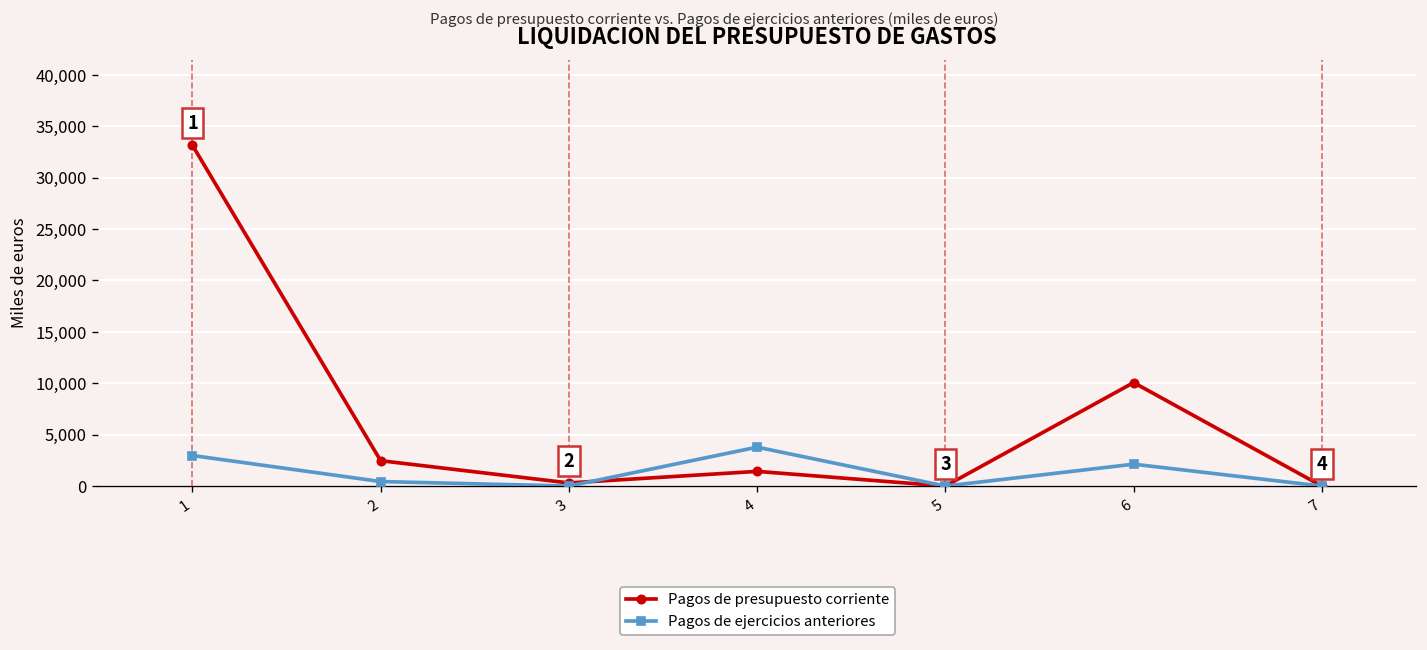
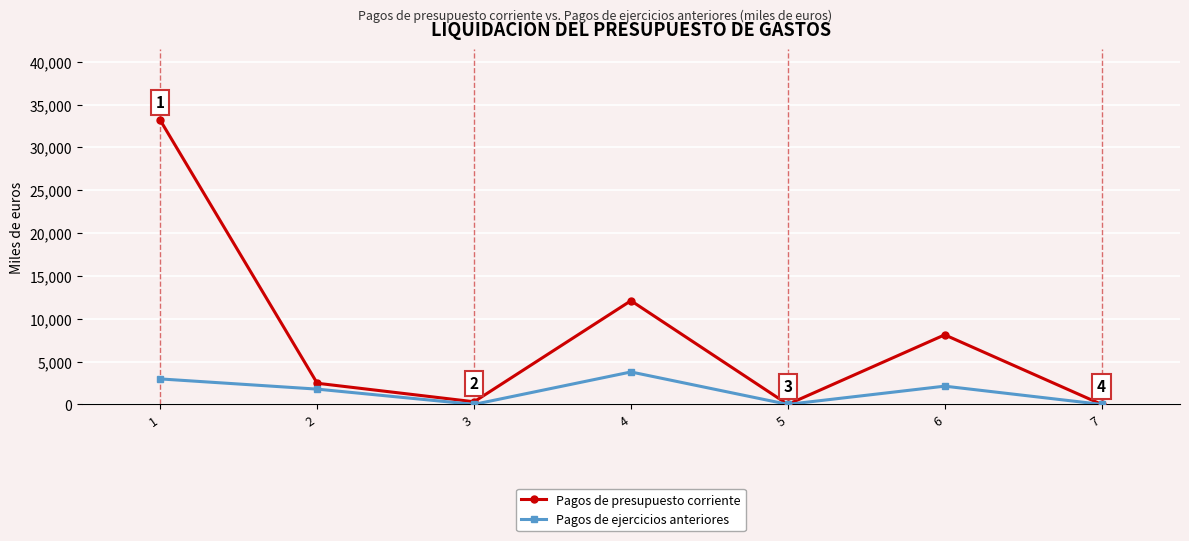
Pagos de ejercicios anteriores, 2: 0 -> 2,000
Pagos de presupuesto corriente, 4: 1,000 -> 12,000
Pagos de presupuesto corriente, 6: 10,000 -> 8,000
